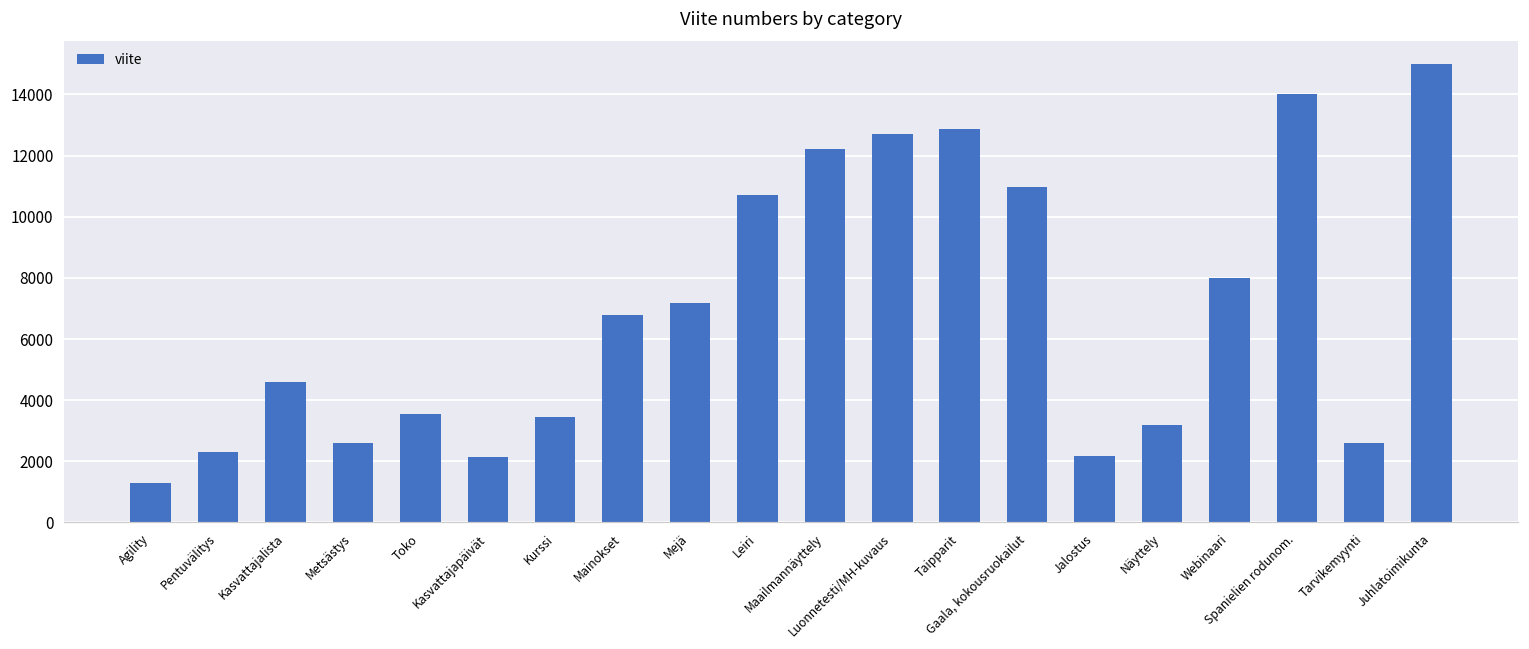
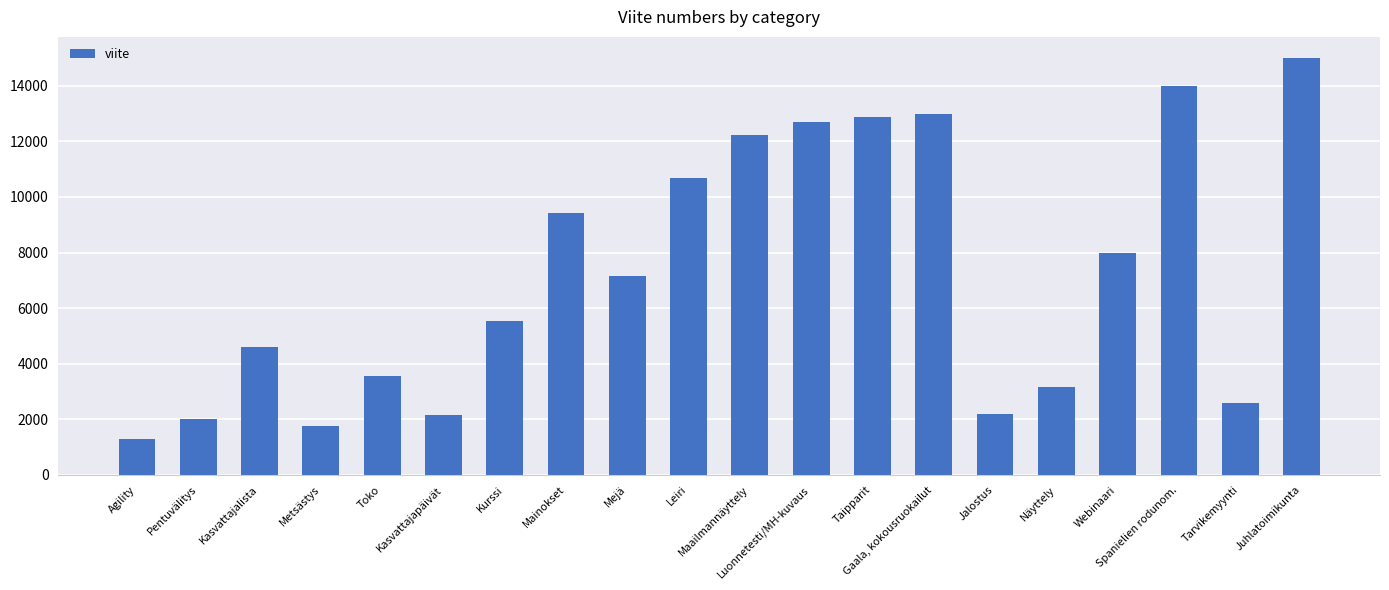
Pentuvälitys: 2300 -> 2000
Metsästys: 2600 -> 1800
Kurssi: 3500 -> 5600
Mainokset: 6800 -> 9400
Gaala, kokousruokailut: 11000 -> 13000
